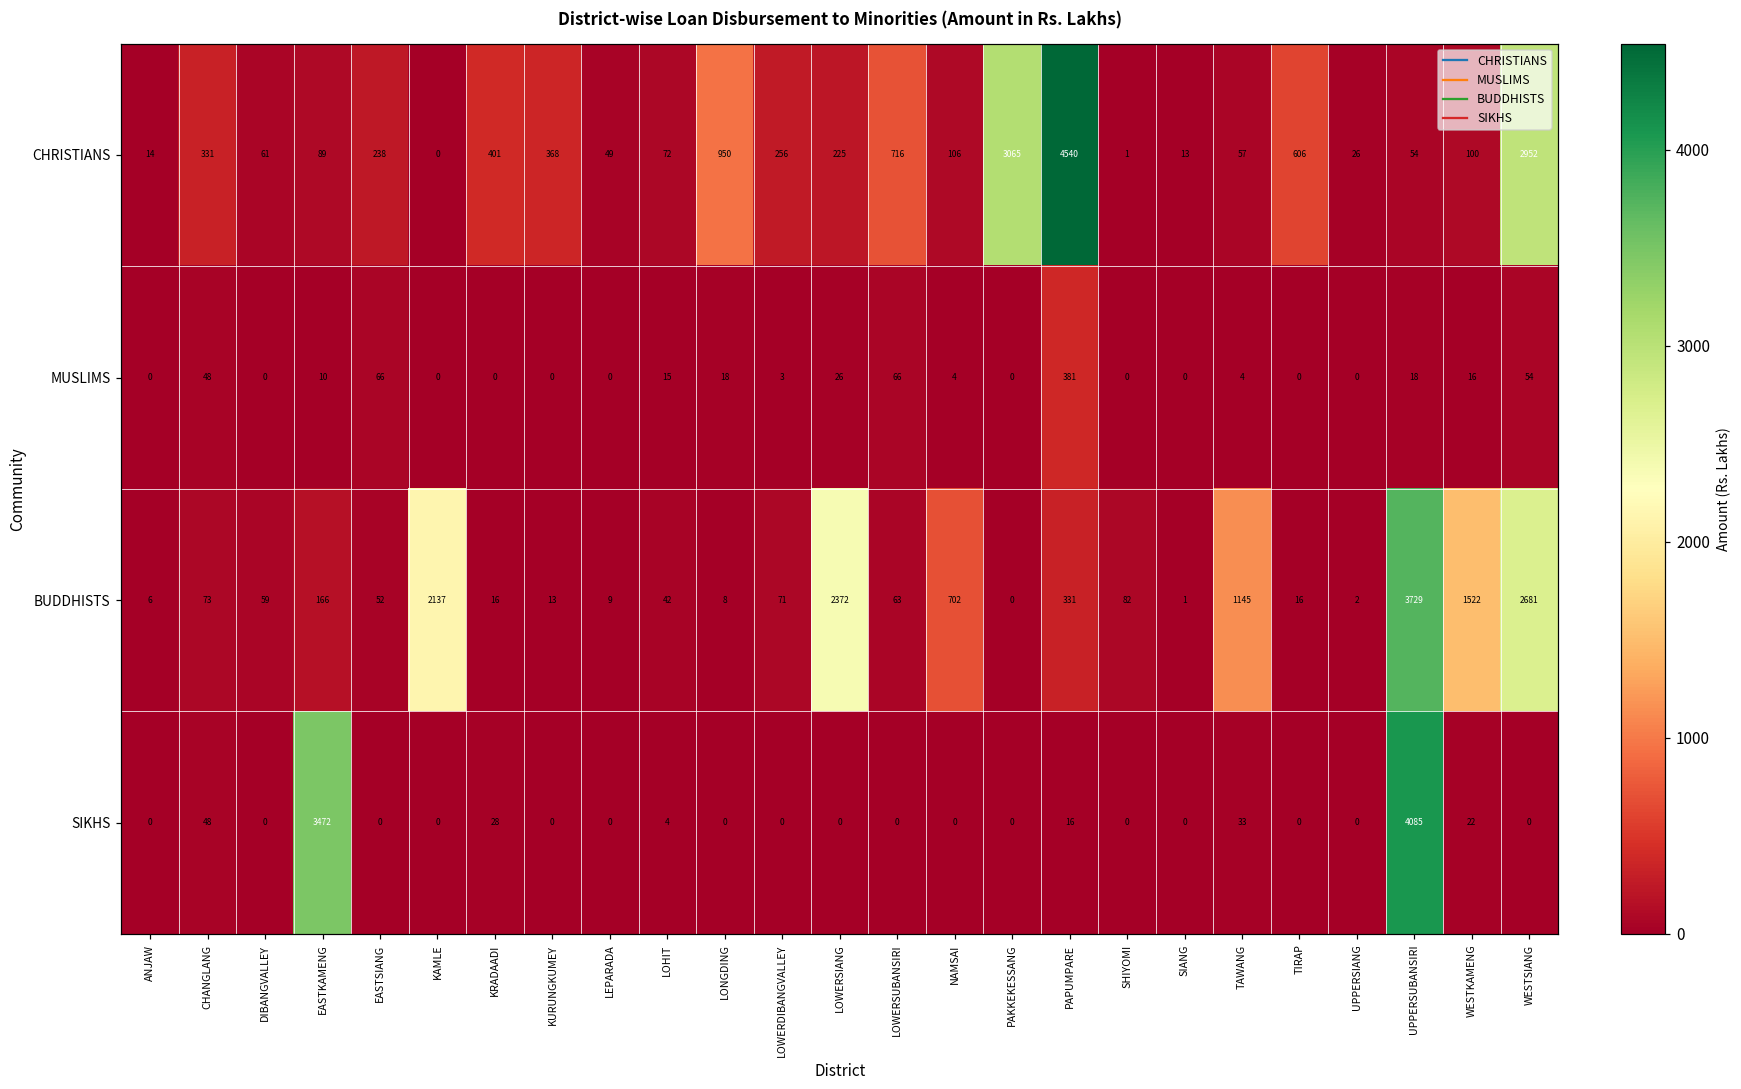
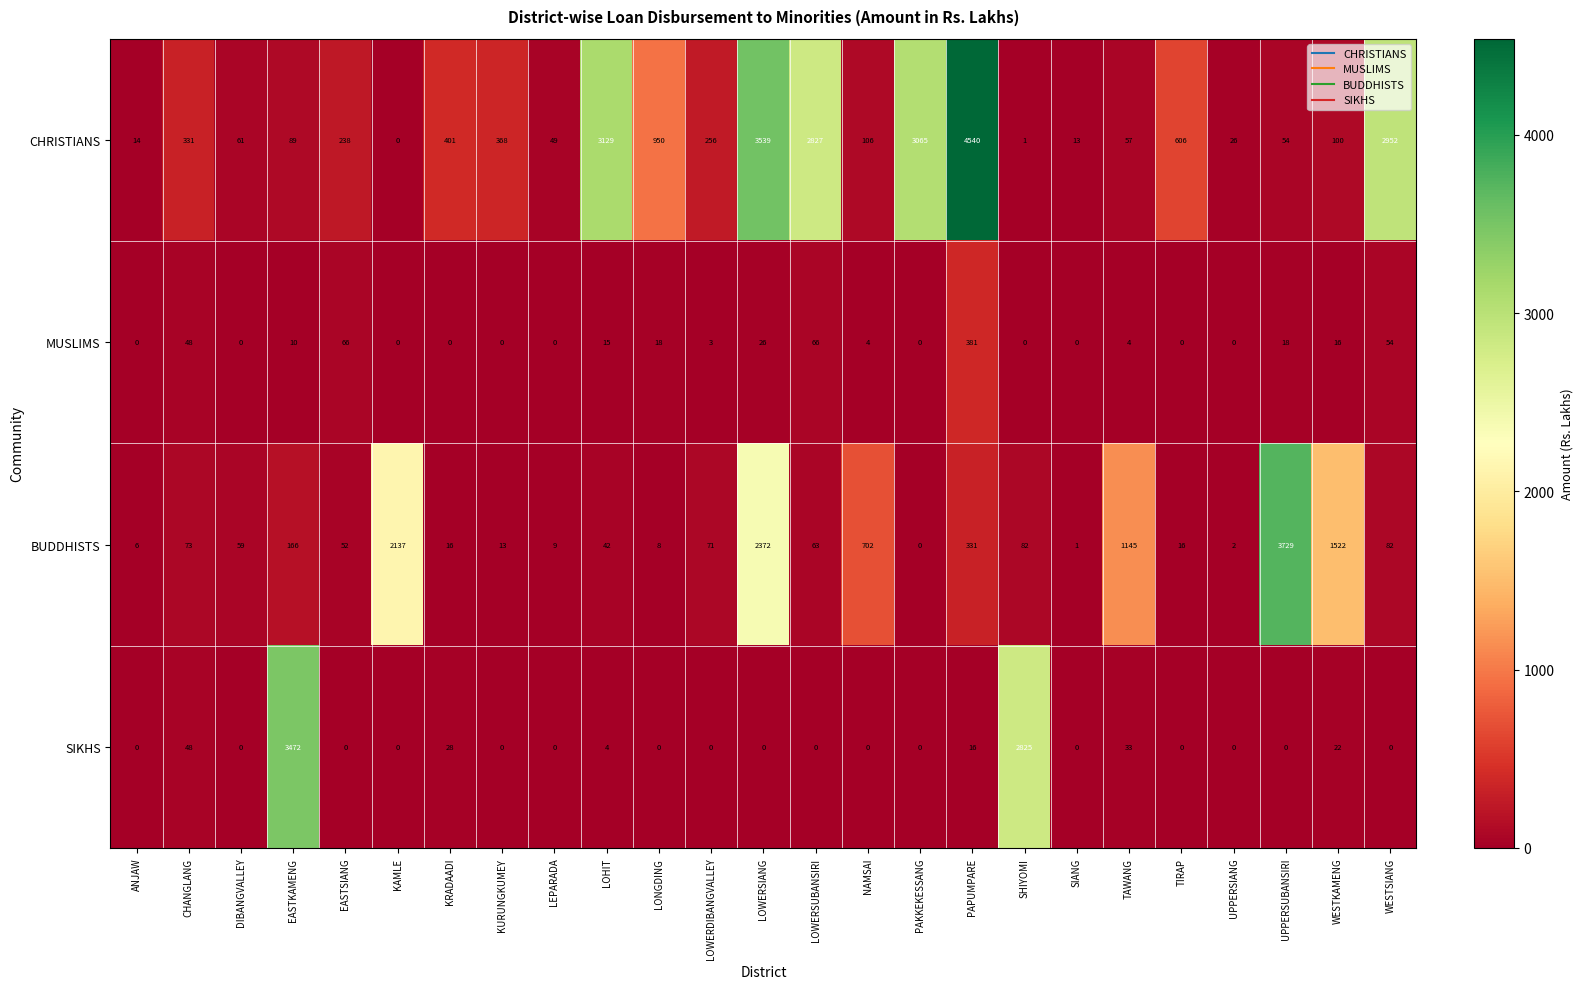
CHRISTIANS, LOHIT: 72 -> 3129
CHRISTIANS, LOWERSIANG: 225 -> 3539
CHRISTIANS, LOWERSUBANSIRI: 716 -> 2827
BUDDHISTS, WESTSIANG: 2681 -> 82
SIKHS, SHIYOMI: 0 -> 2825
SIKHS, UPPERSUBANSIRI: 4085 -> 0
